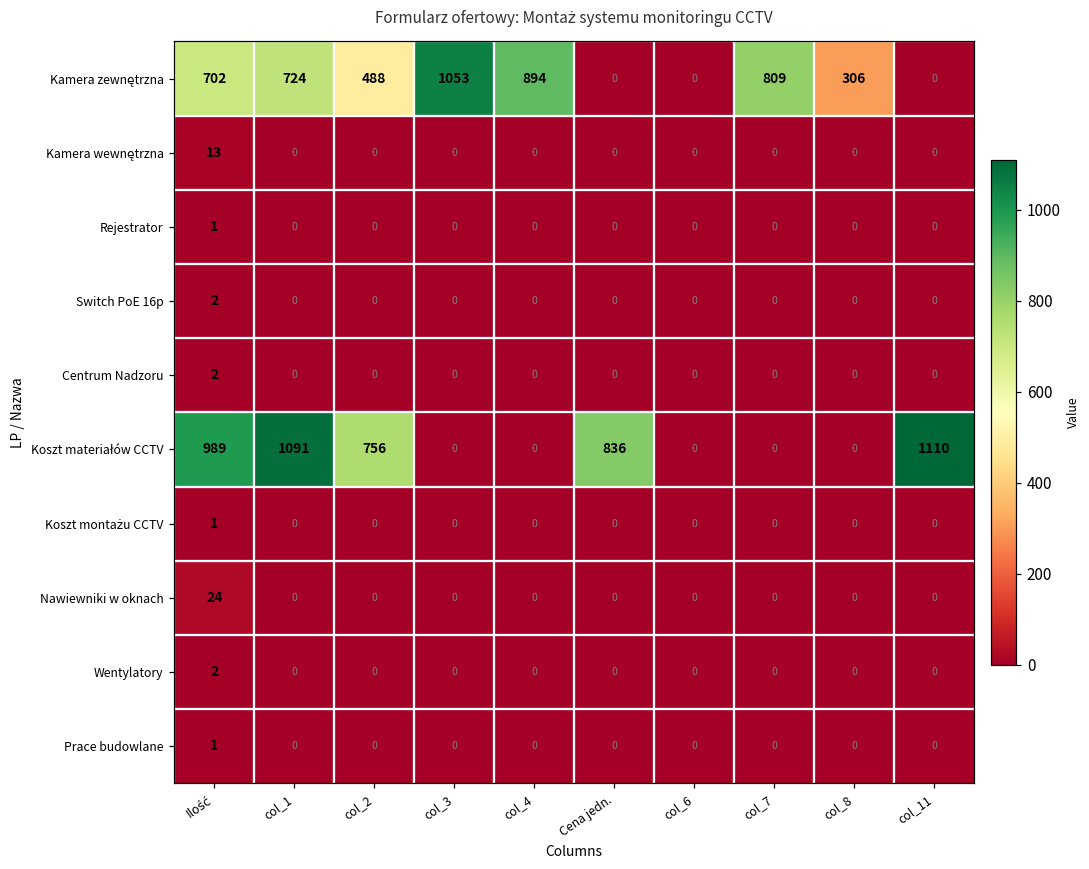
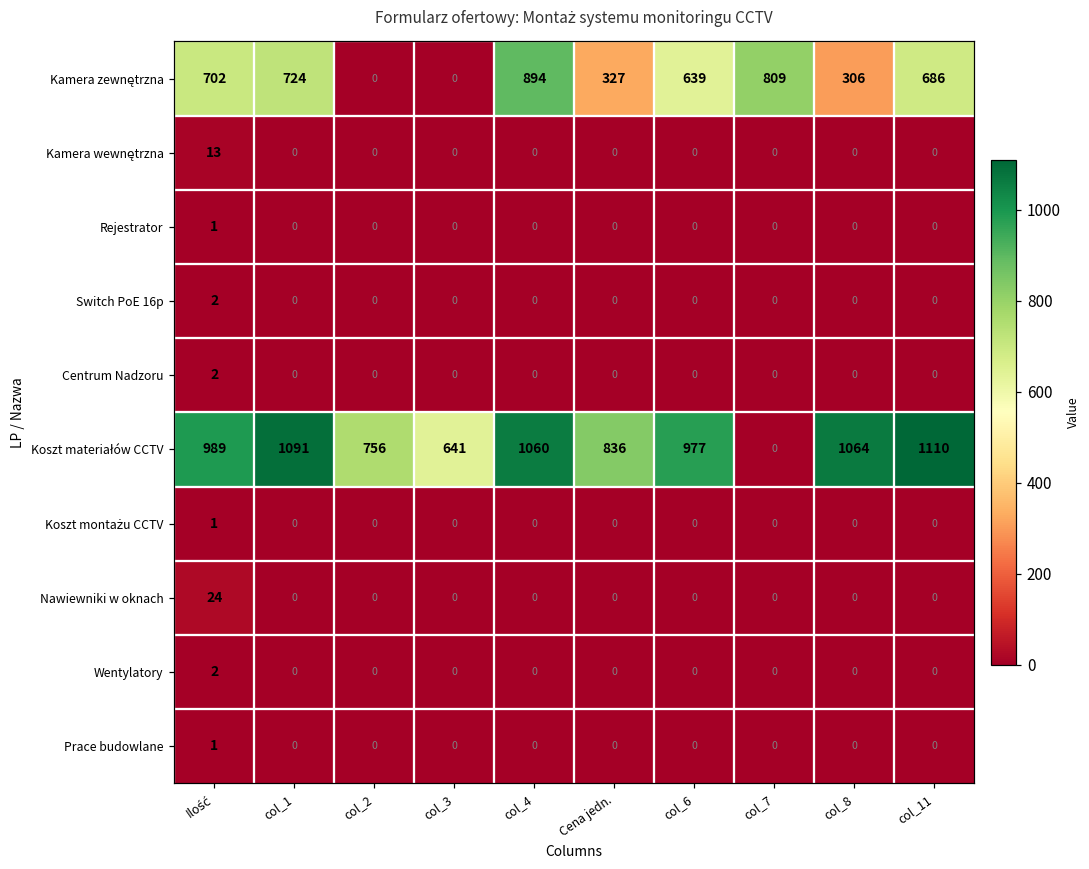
Kamera zewnętrzna, col_2: 488 -> 0
Kamera zewnętrzna, col_3: 1053 -> 0
Kamera zewnętrzna, Cena jedn.: 0 -> 327
Kamera zewnętrzna, col_6: 0 -> 639
Kamera zewnętrzna, col_11: 0 -> 686
Koszt materiałów CCTV, col_3: 0 -> 641
Koszt materiałów CCTV, col_4: 0 -> 1060
Koszt materiałów CCTV, col_6: 0 -> 977
Koszt materiałów CCTV, col_8: 0 -> 1064
